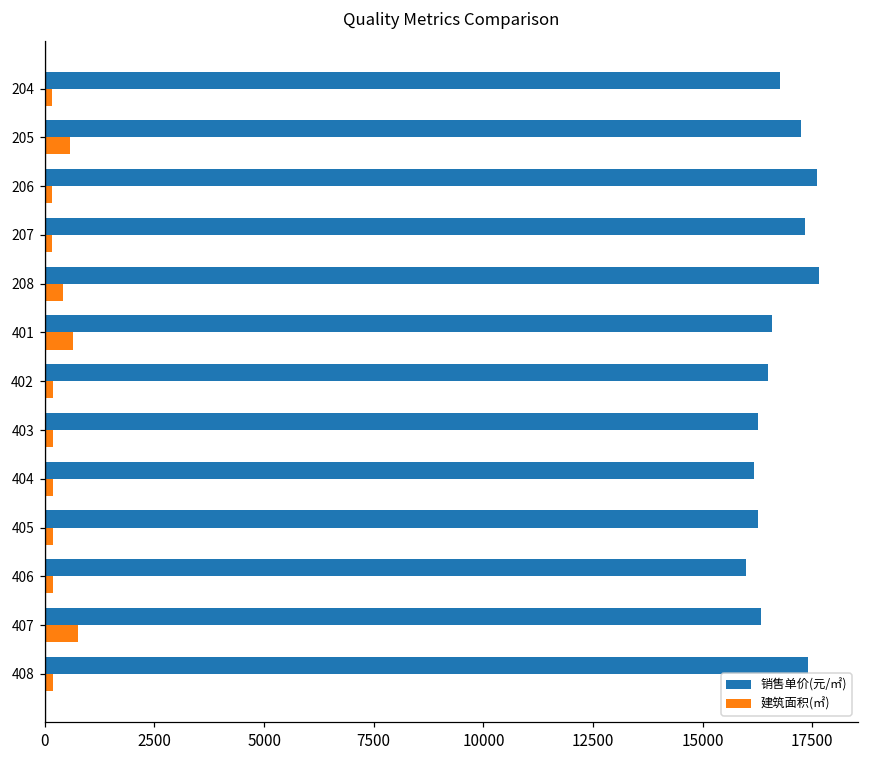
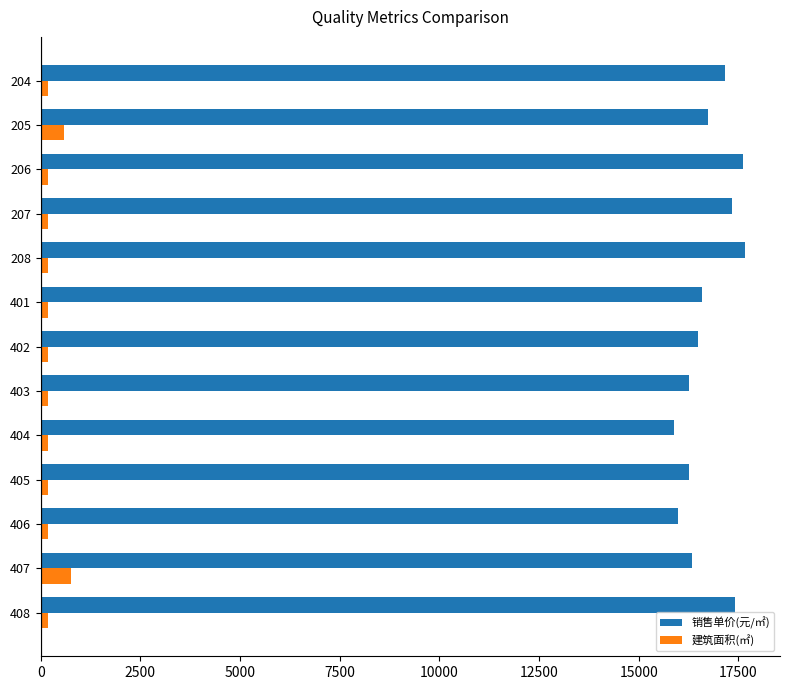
销售单价(元/㎡), 204: 16800 -> 17200
销售单价(元/㎡), 205: 17300 -> 16700
建筑面积(㎡), 208: 400 -> 200
建筑面积(㎡), 401: 700 -> 200
销售单价(元/㎡), 404: 16200 -> 15900
